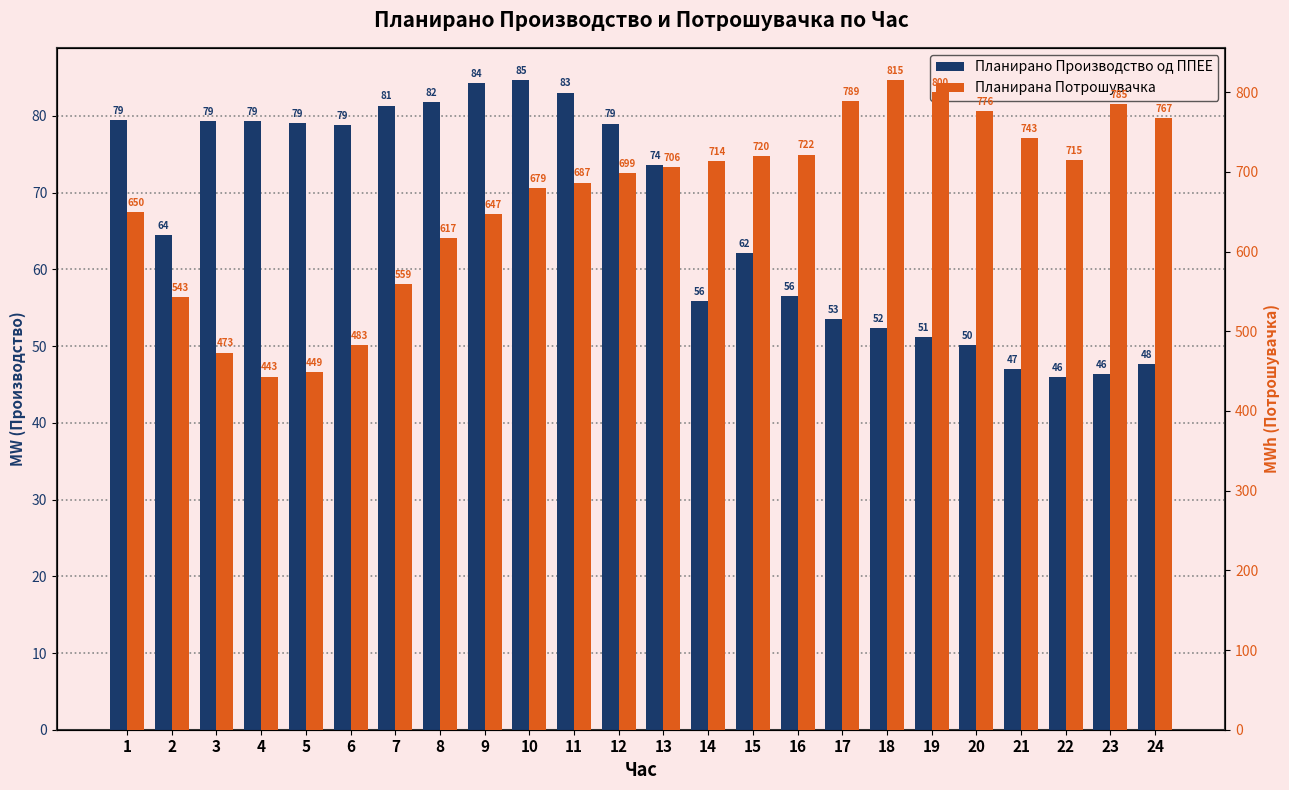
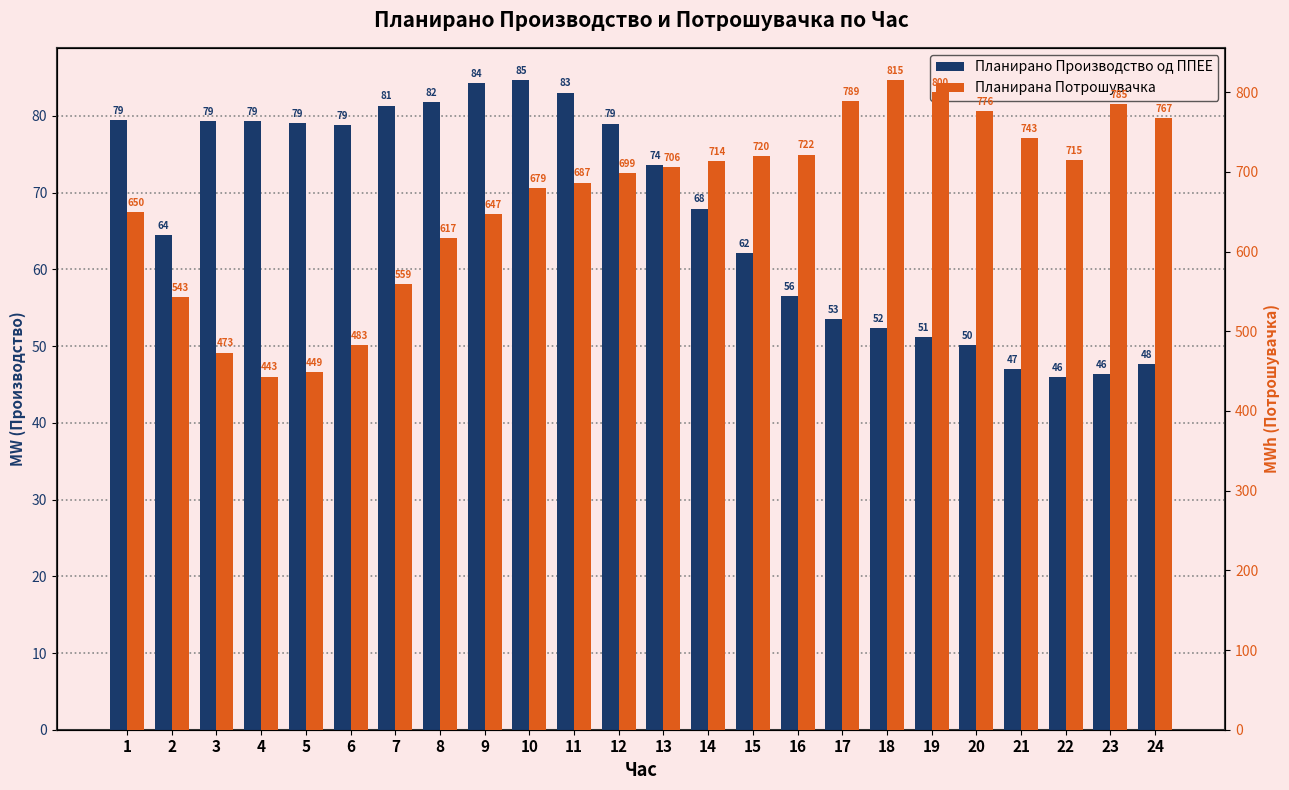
Планирано Производство од ППЕЕ, 14: 56 -> 68
